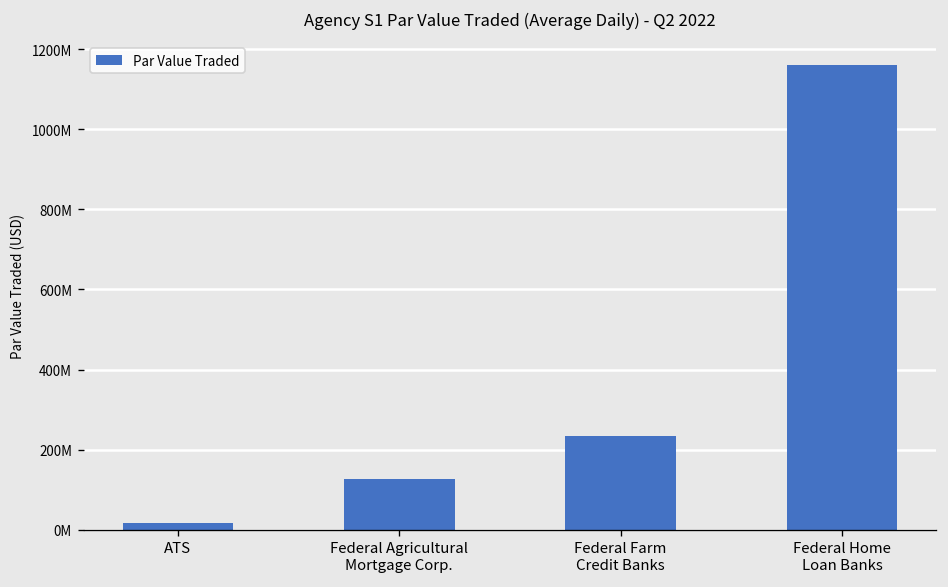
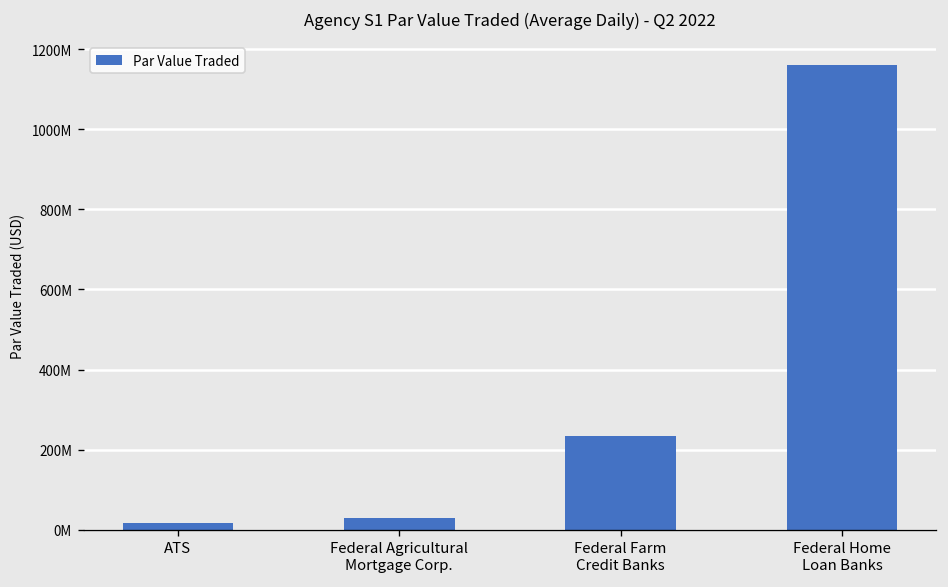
Federal Agricultural Mortgage Corp.: 130000000 -> 30000000
